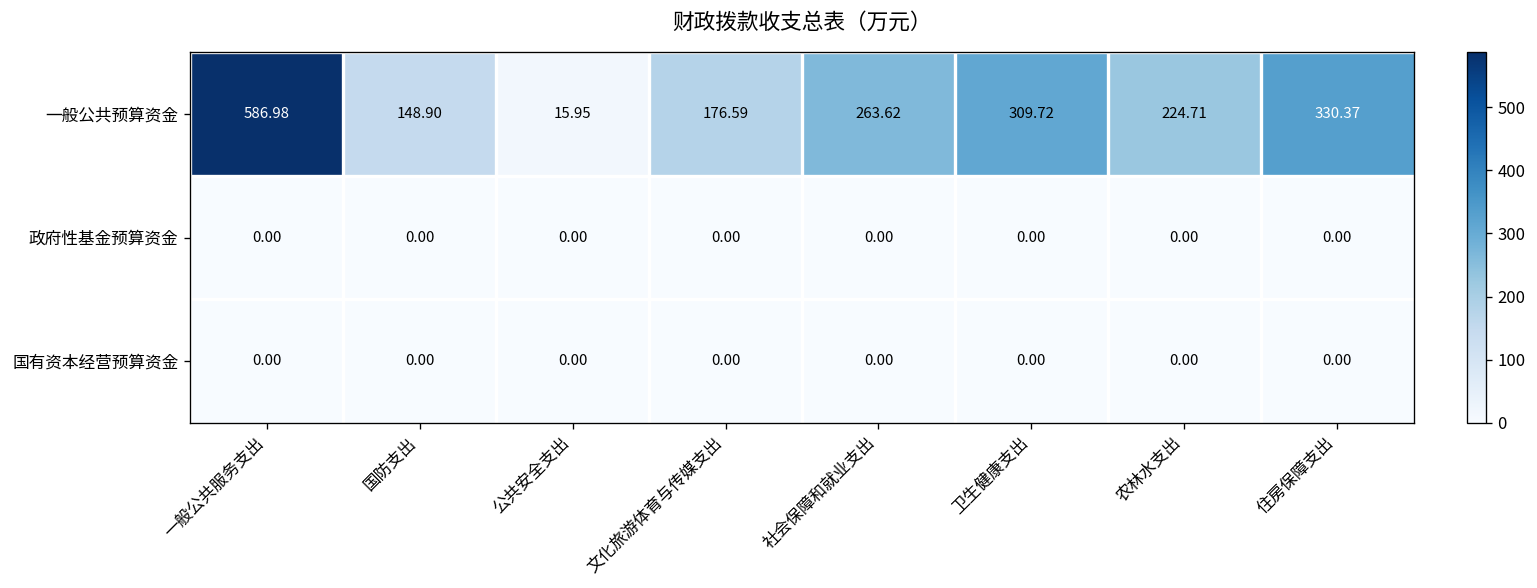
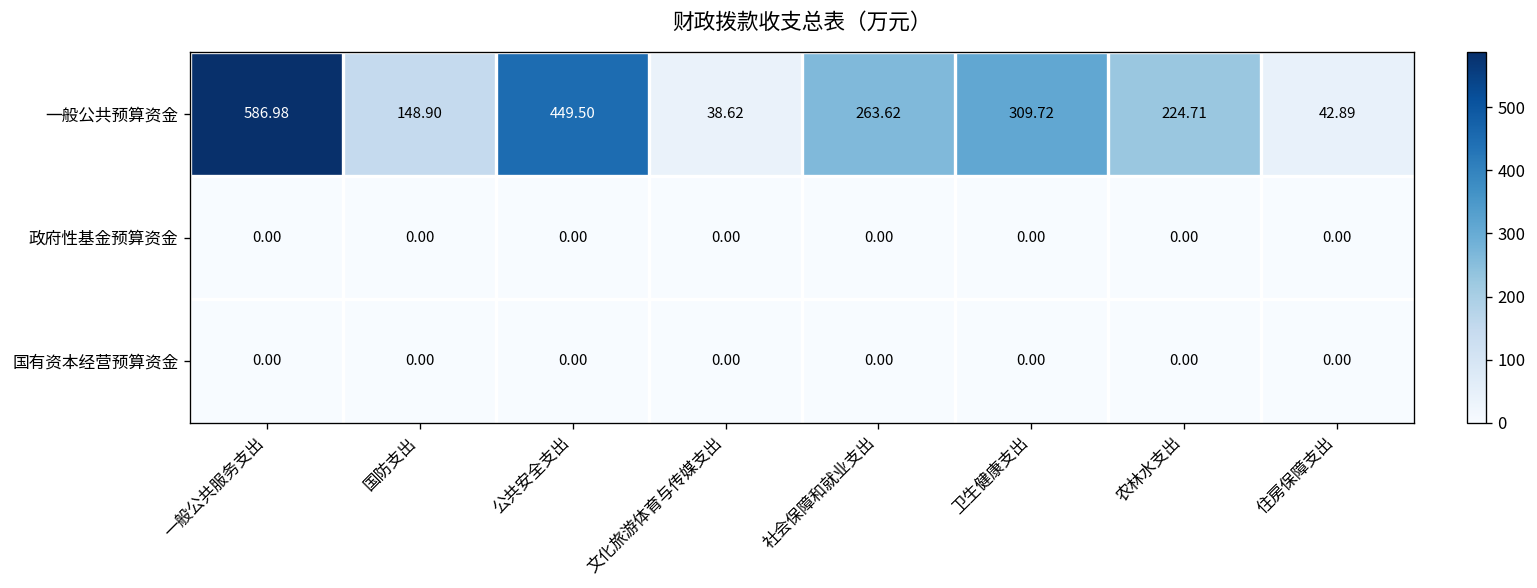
一般公共预算资金, 公共安全支出: 15.95 -> 449.50
一般公共预算资金, 文化旅游体育与传媒支出: 176.59 -> 38.62
一般公共预算资金, 住房保障支出: 330.37 -> 42.89
